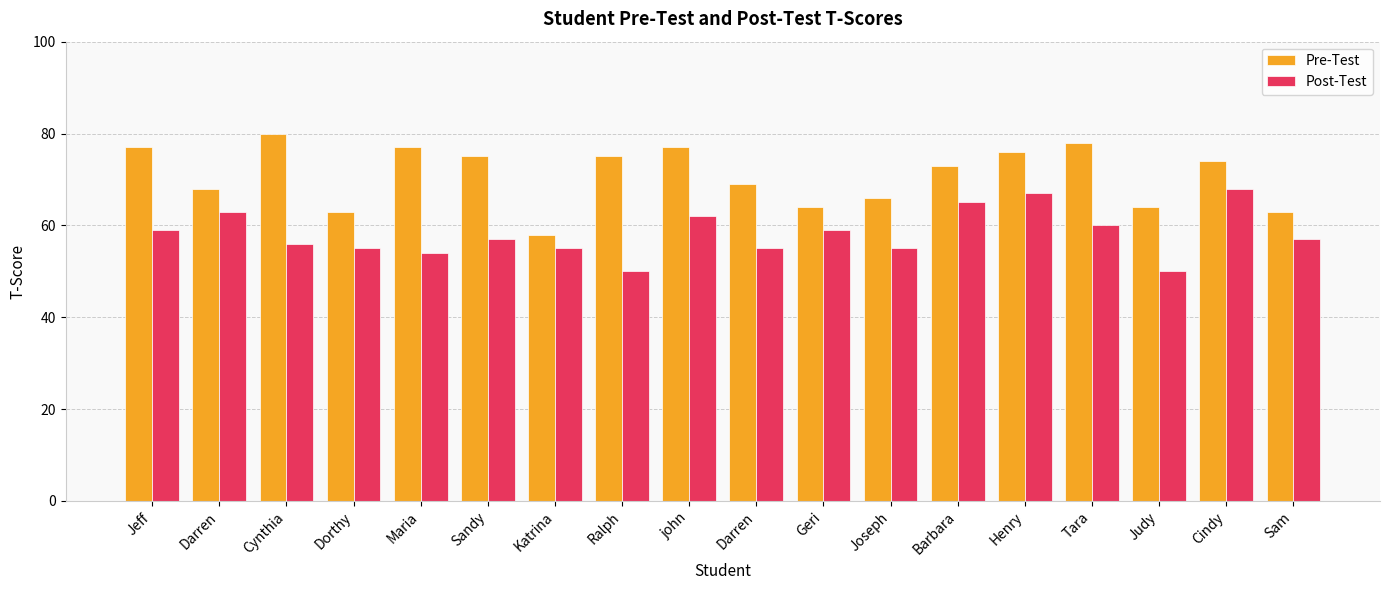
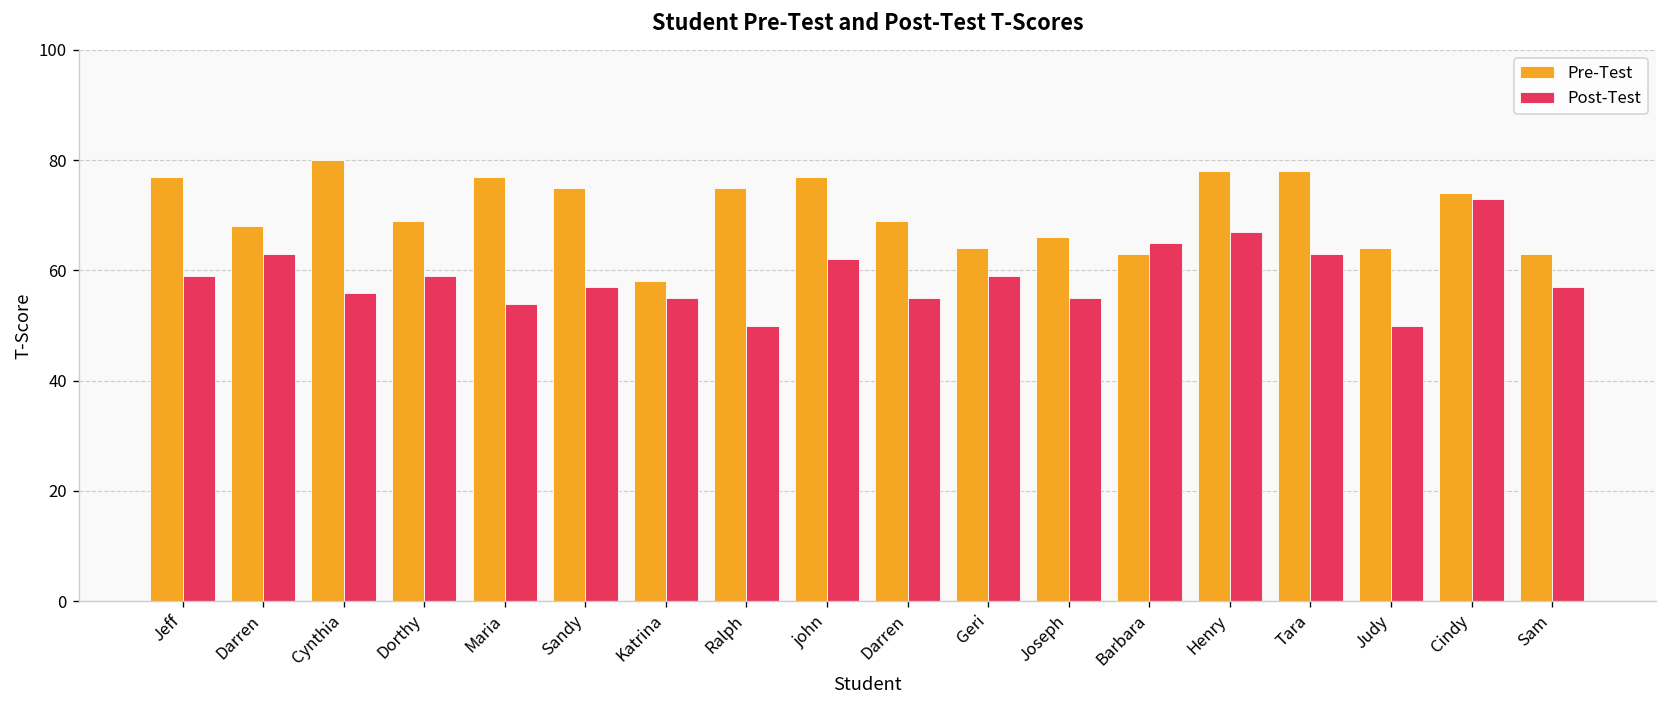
Pre-Test, Dorthy: 63 -> 69
Post-Test, Dorthy: 55 -> 59
Pre-Test, Barbara: 73 -> 63
Pre-Test, Henry: 76 -> 78
Post-Test, Tara: 60 -> 63
Post-Test, Cindy: 68 -> 73
